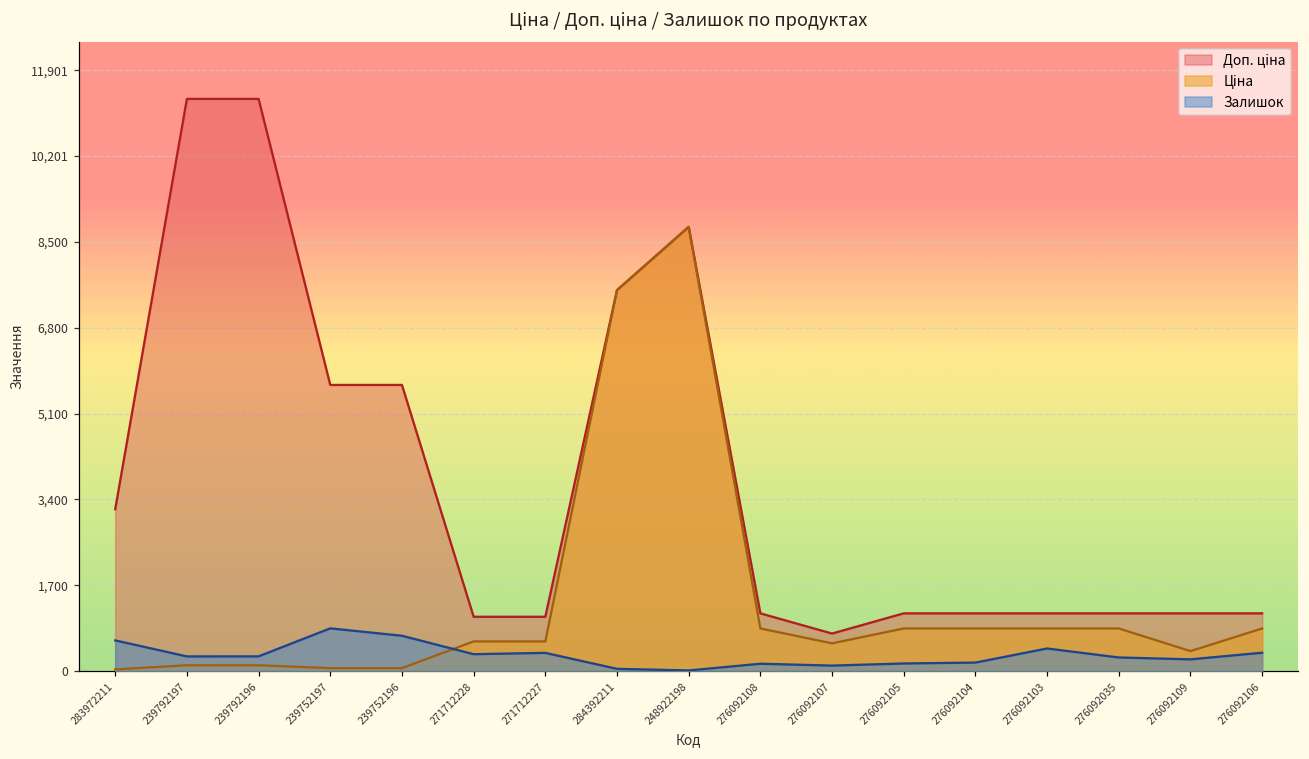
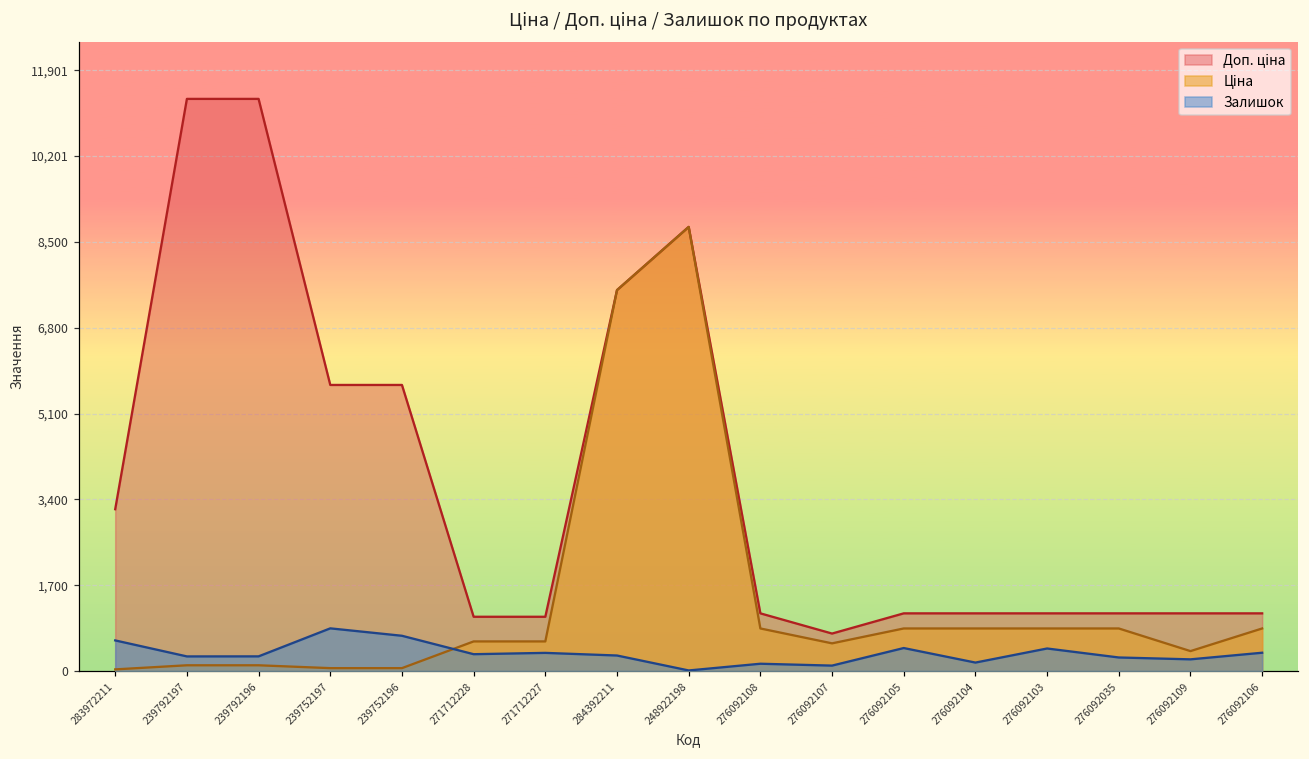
Залишок, 284392211: 0 -> 300
Залишок, 276092105: 100 -> 500
